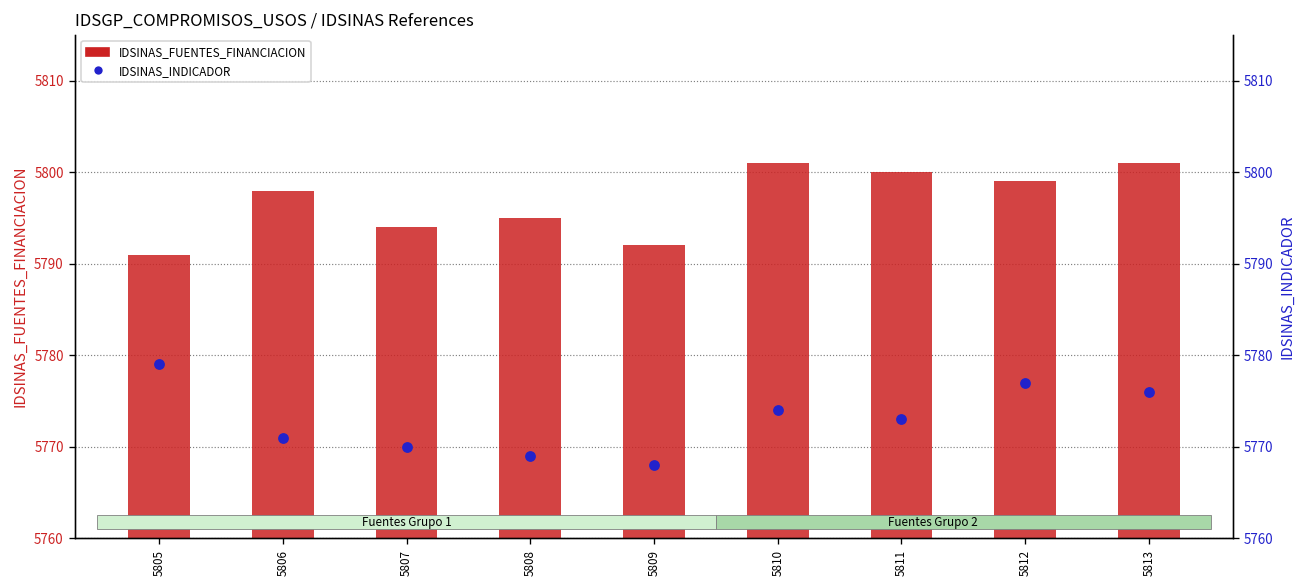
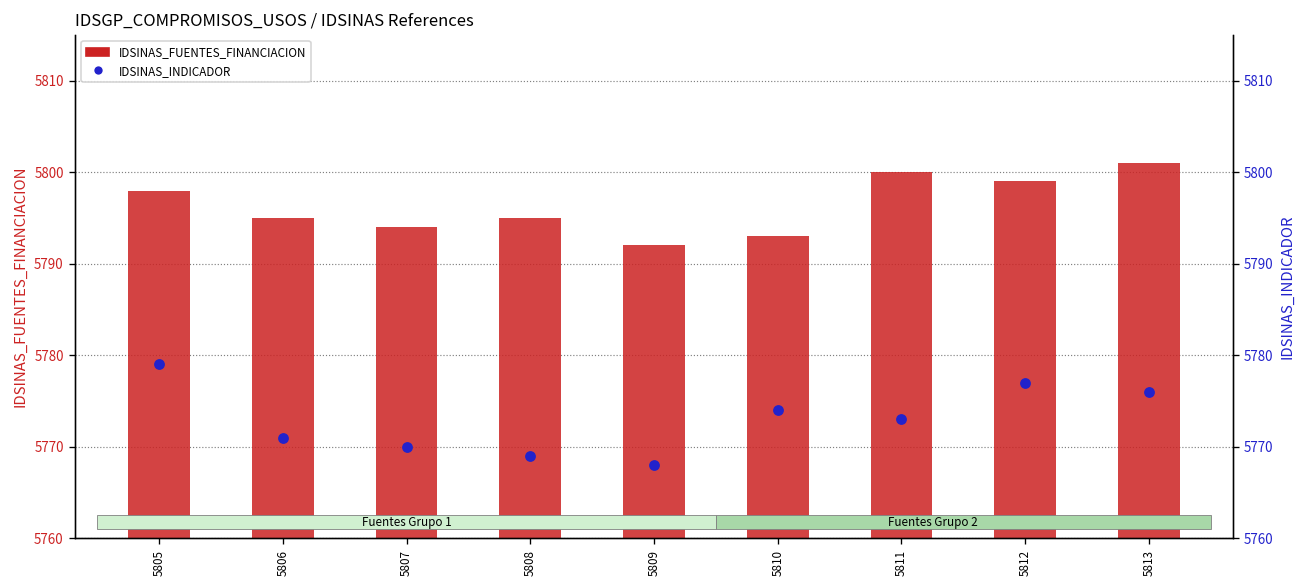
IDSINAS_FUENTES_FINANCIACION, 5805: 5791 -> 5798
IDSINAS_FUENTES_FINANCIACION, 5806: 5798 -> 5795
IDSINAS_FUENTES_FINANCIACION, 5810: 5801 -> 5793
